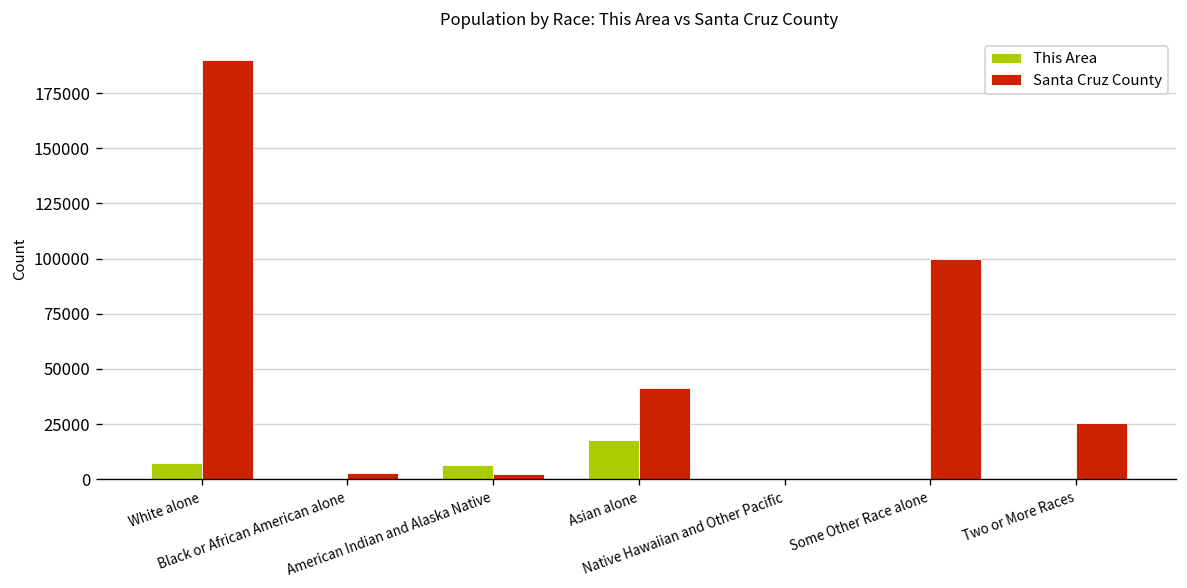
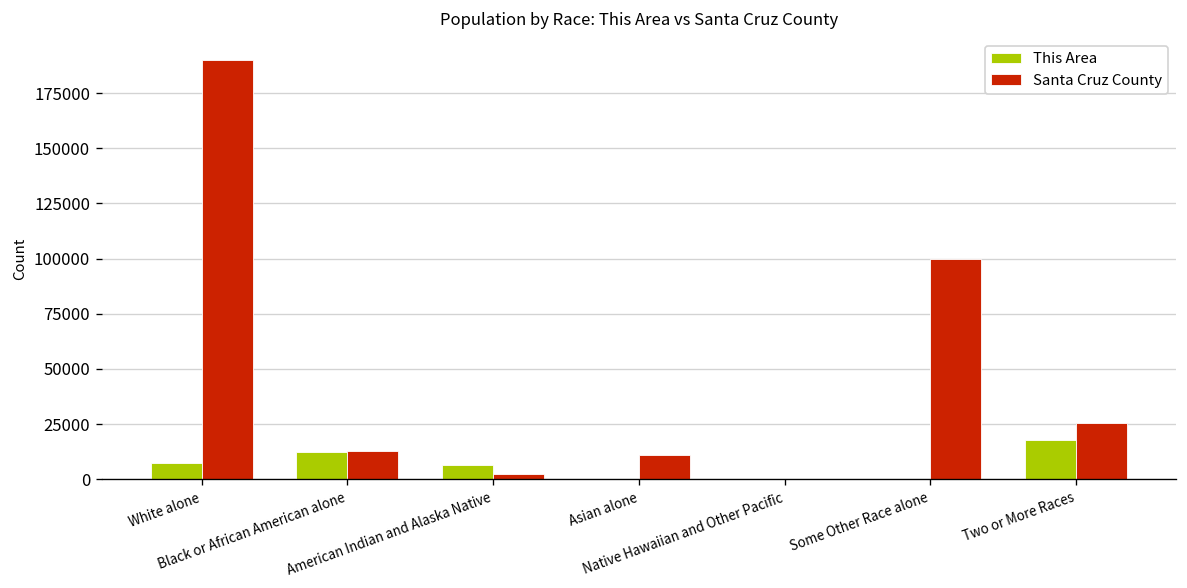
This Area, Black or African American alone: 0 -> 12000
Santa Cruz County, Black or African American alone: 3000 -> 13000
This Area, Asian alone: 18000 -> 0
Santa Cruz County, Asian alone: 41000 -> 11000
This Area, Two or More Races: 0 -> 18000
